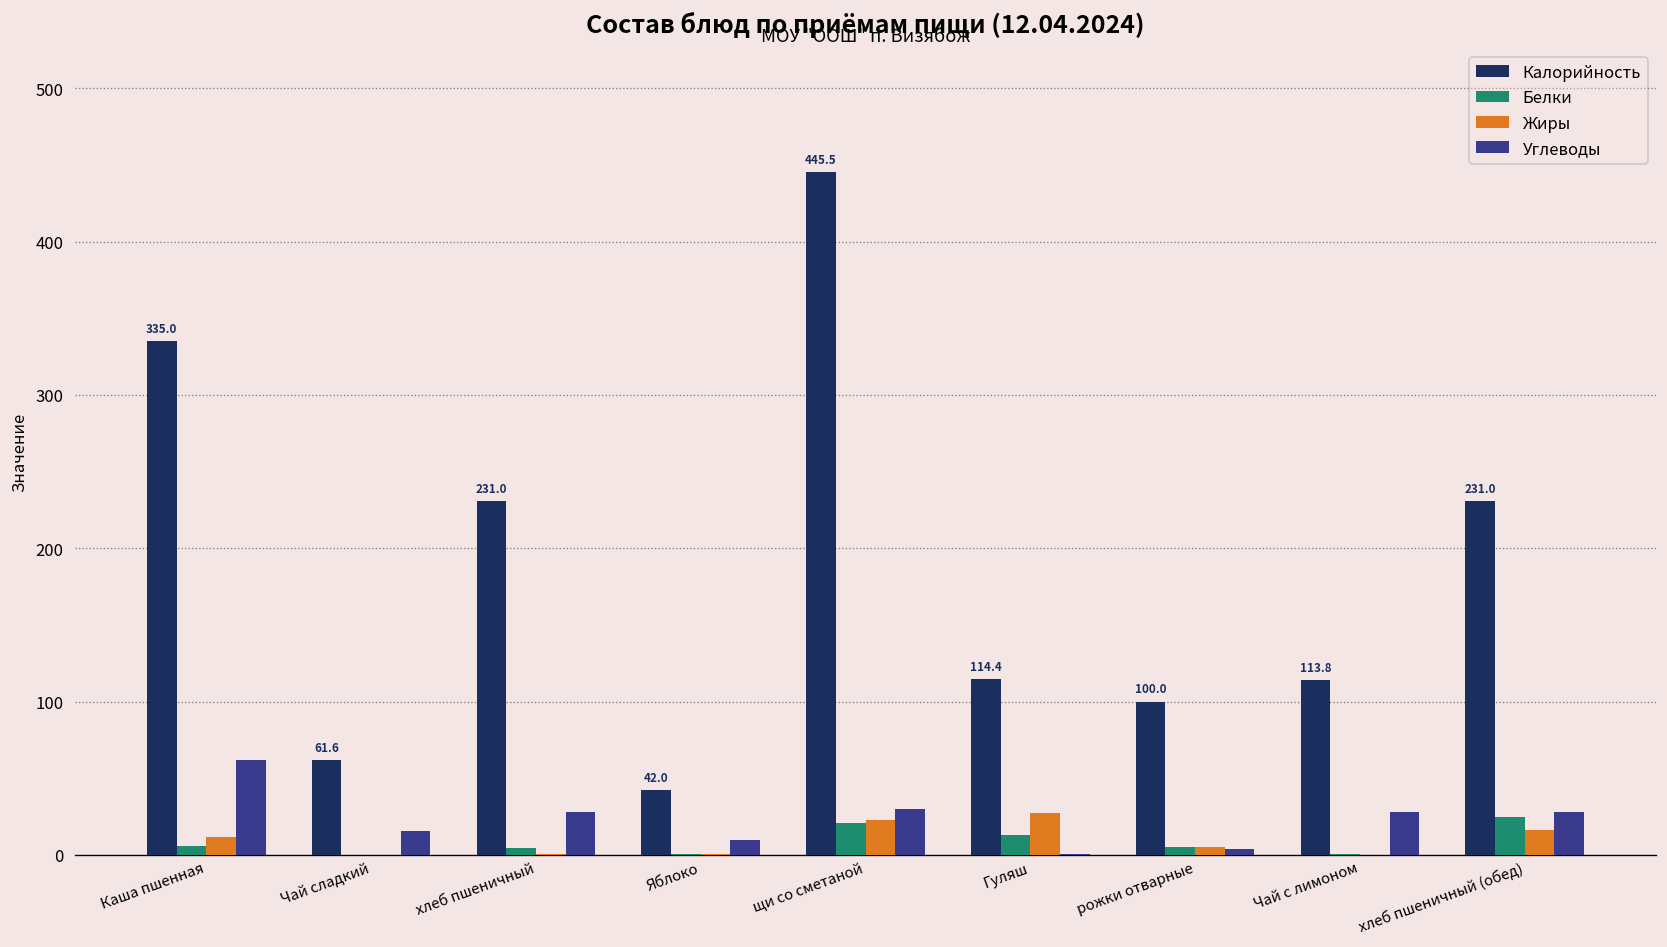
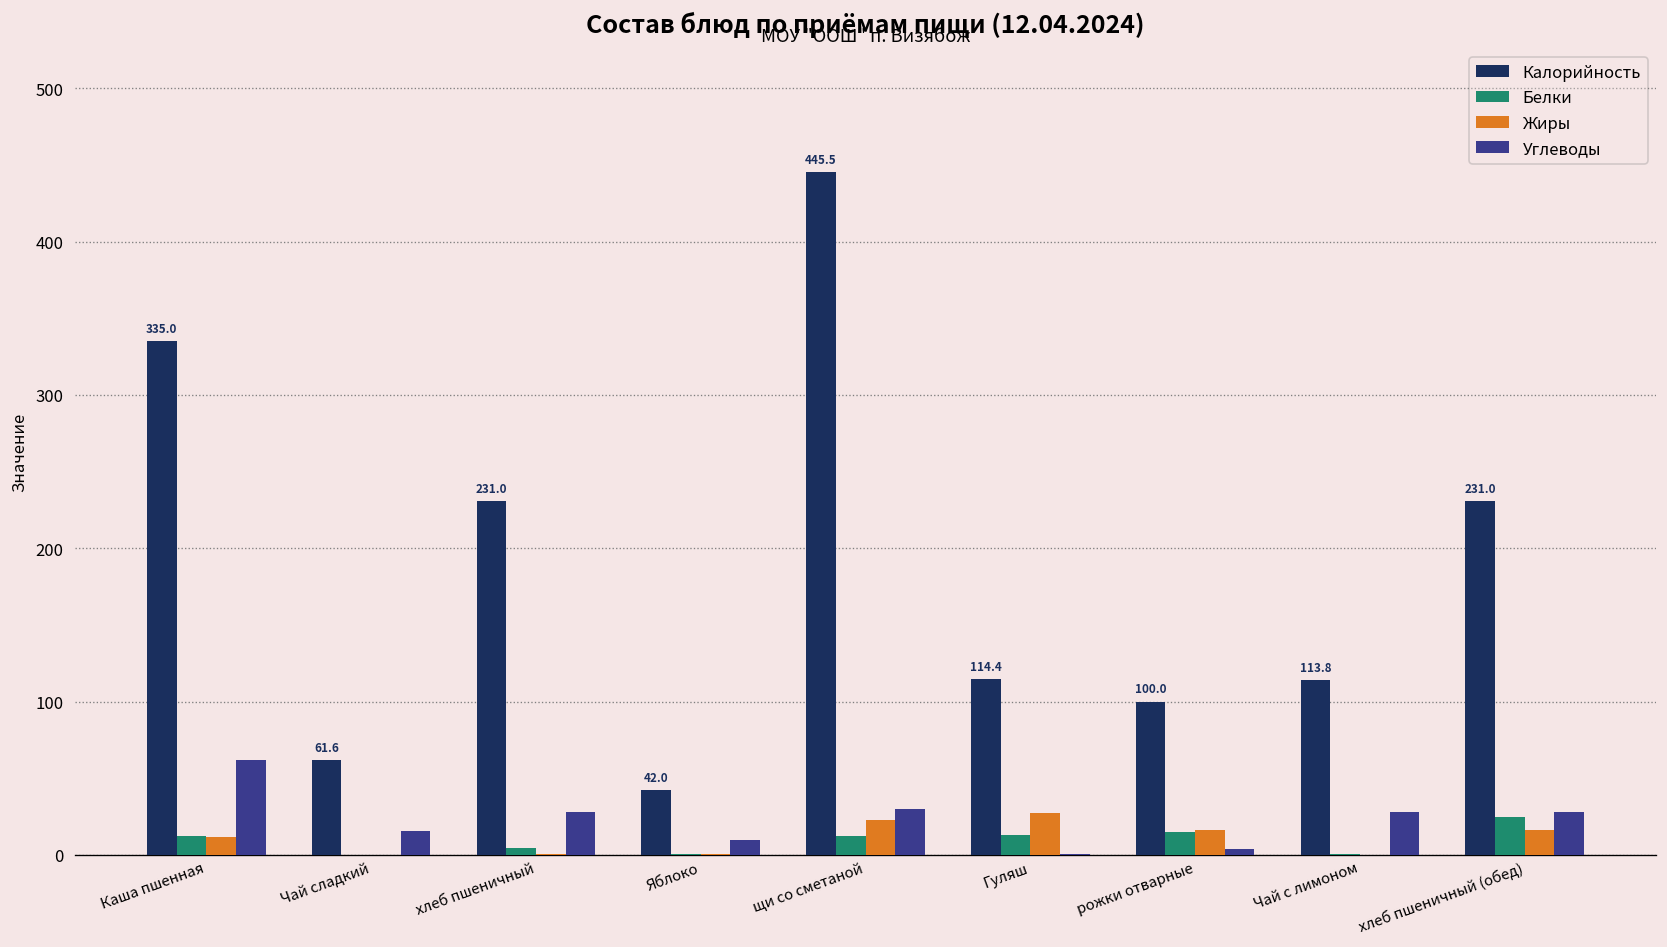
Белки, Каша пшенная: 6 -> 13
Белки, щи со сметаной: 21 -> 12
Белки, рожки отварные: 5 -> 15
Жиры, рожки отварные: 5 -> 16
